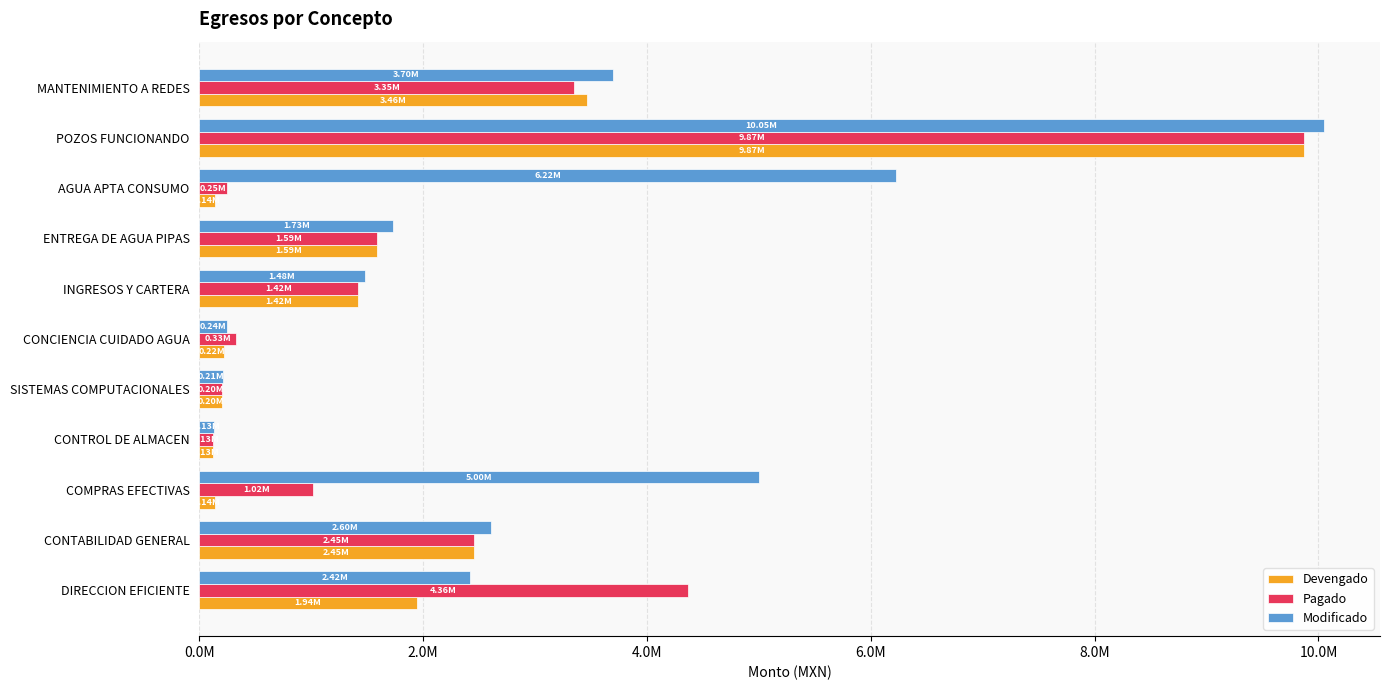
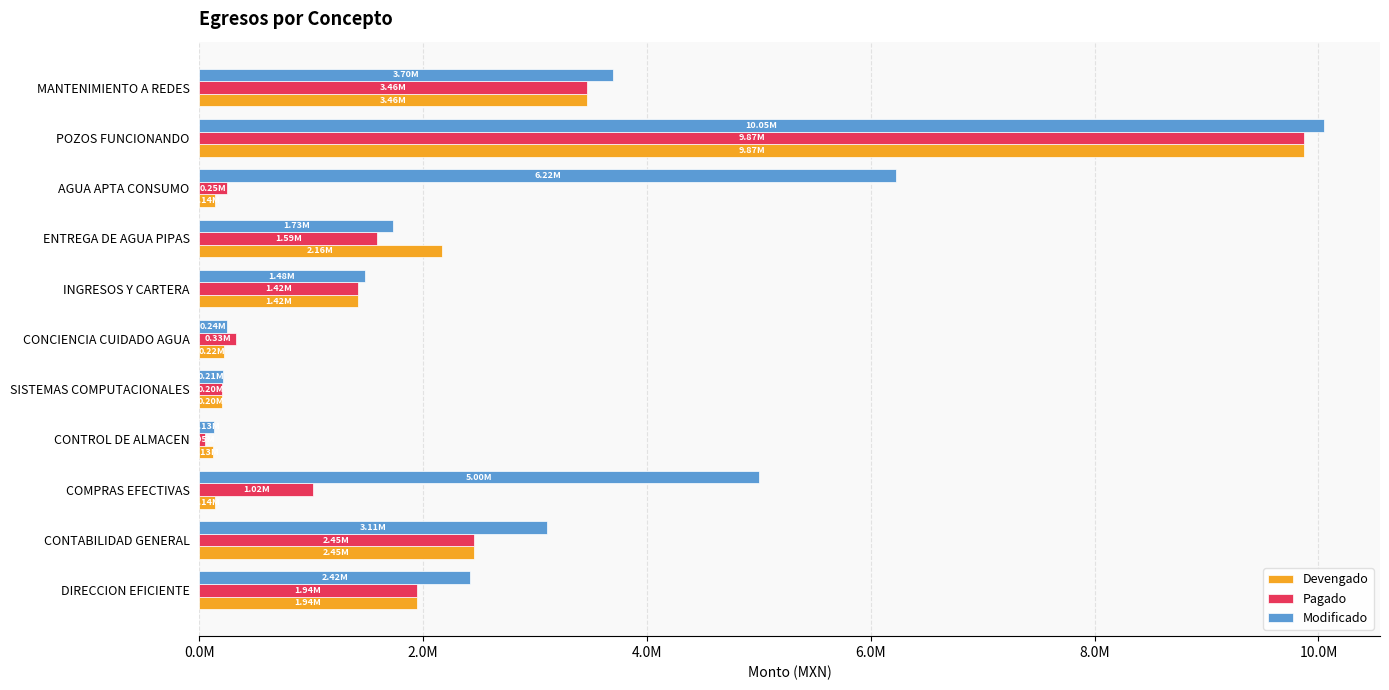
Pagado, MANTENIMIENTO A REDES: 3.35M -> 3.46M
Devengado, ENTREGA DE AGUA PIPAS: 1.59M -> 2.16M
Pagado, CONTROL DE ALMACEN: 130000 -> 50000
Modificado, CONTABILIDAD GENERAL: 2.60M -> 3.11M
Pagado, DIRECCION EFICIENTE: 4.36M -> 1.94M
